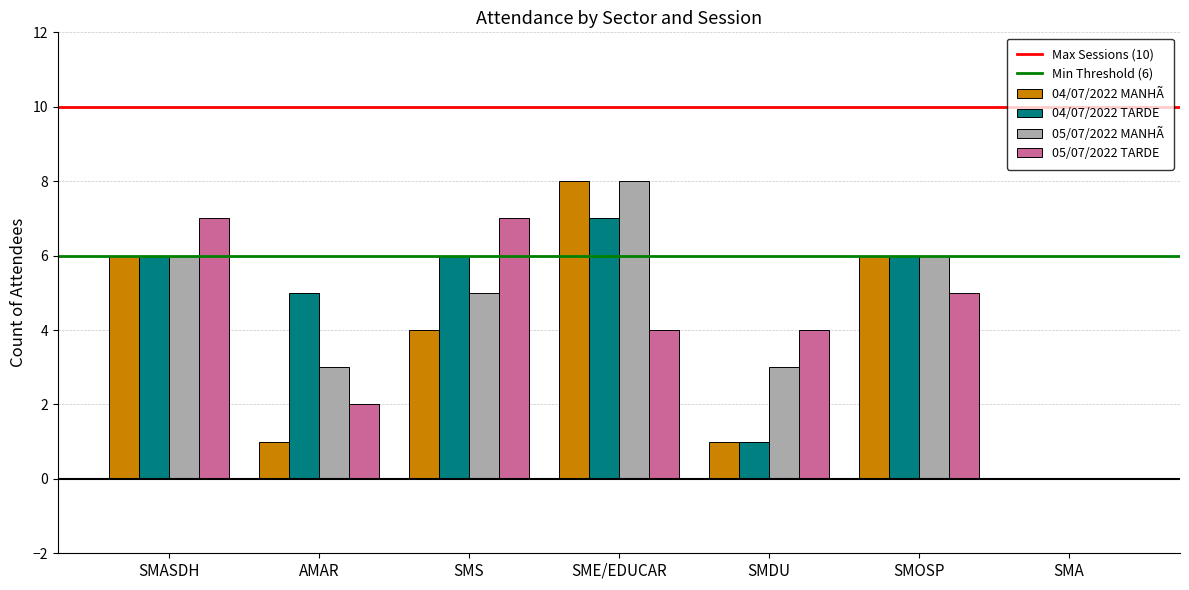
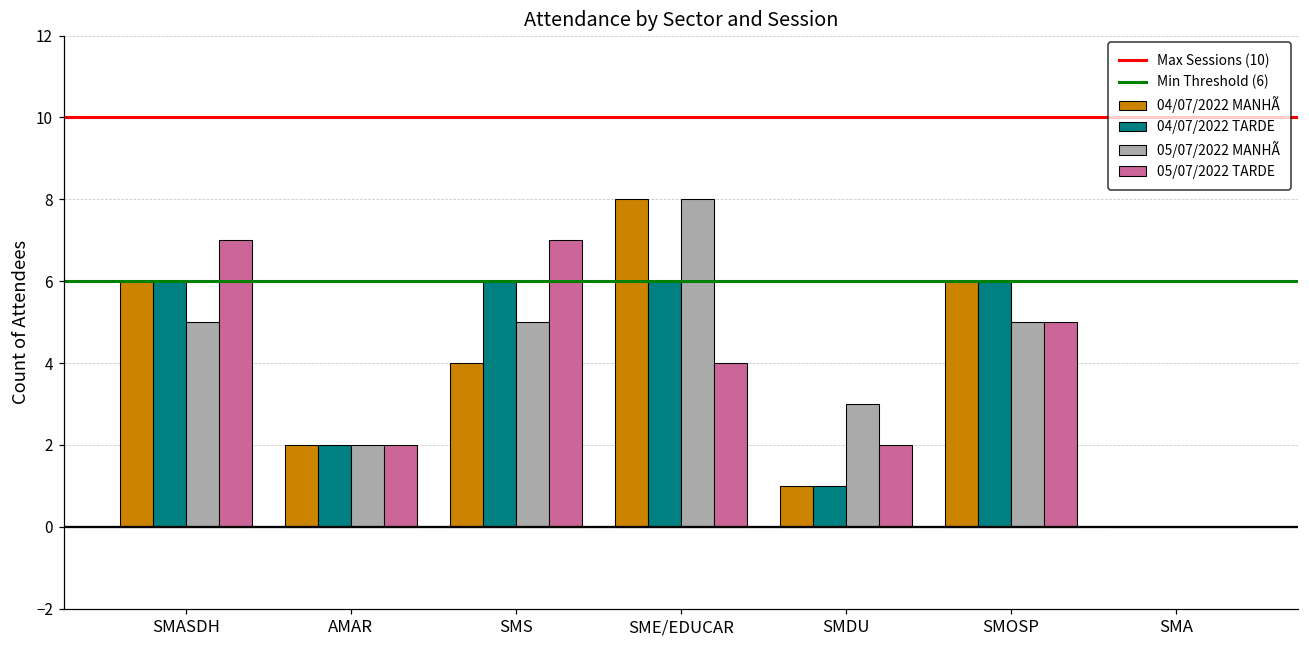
05/07/2022 MANHÃ, SMASDH: 6 -> 5
04/07/2022 MANHÃ, AMAR: 1 -> 2
04/07/2022 TARDE, AMAR: 5 -> 2
05/07/2022 MANHÃ, AMAR: 3 -> 2
04/07/2022 TARDE, SME/EDUCAR: 7 -> 6
05/07/2022 TARDE, SMDU: 4 -> 2
05/07/2022 MANHÃ, SMOSP: 6 -> 5
